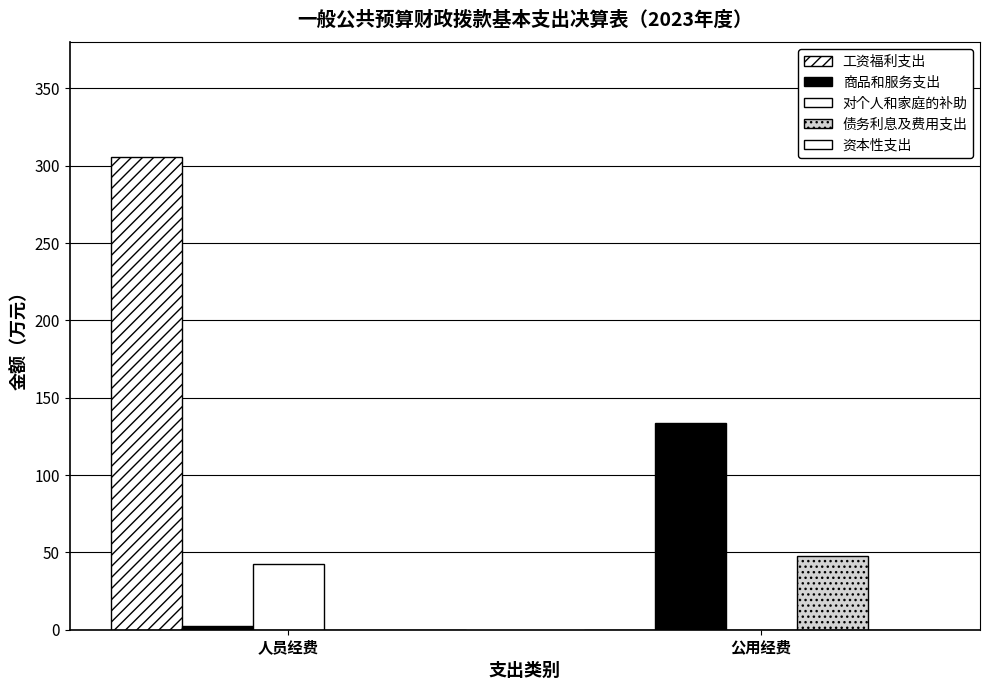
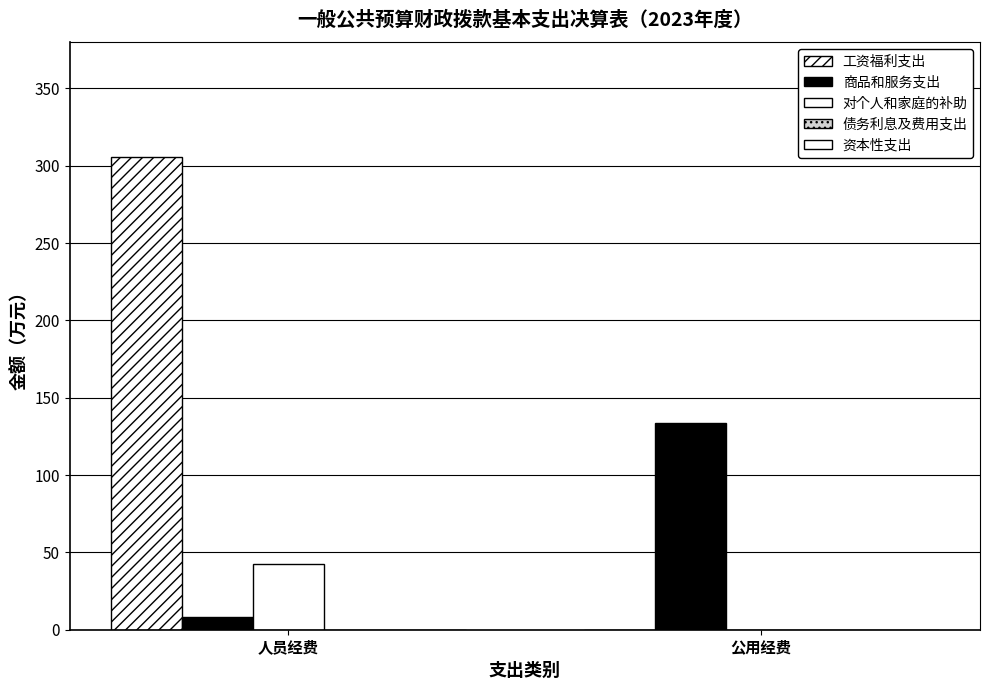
商品和服务支出, 人员经费: 3 -> 8
债务利息及费用支出, 公用经费: 47 -> 0
